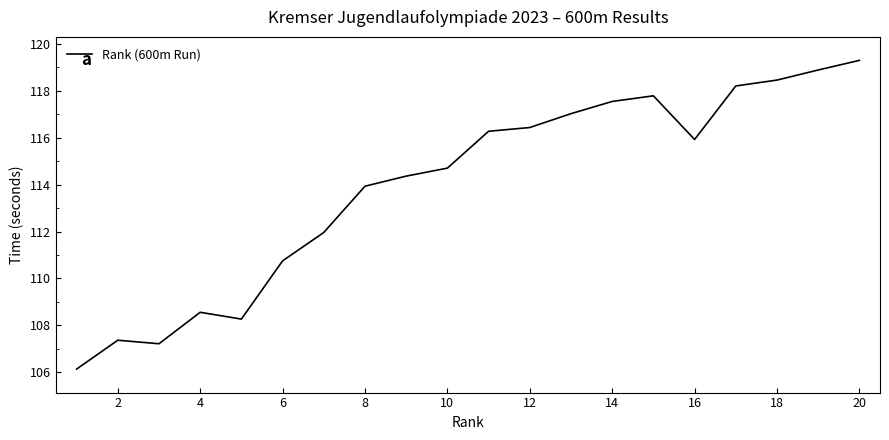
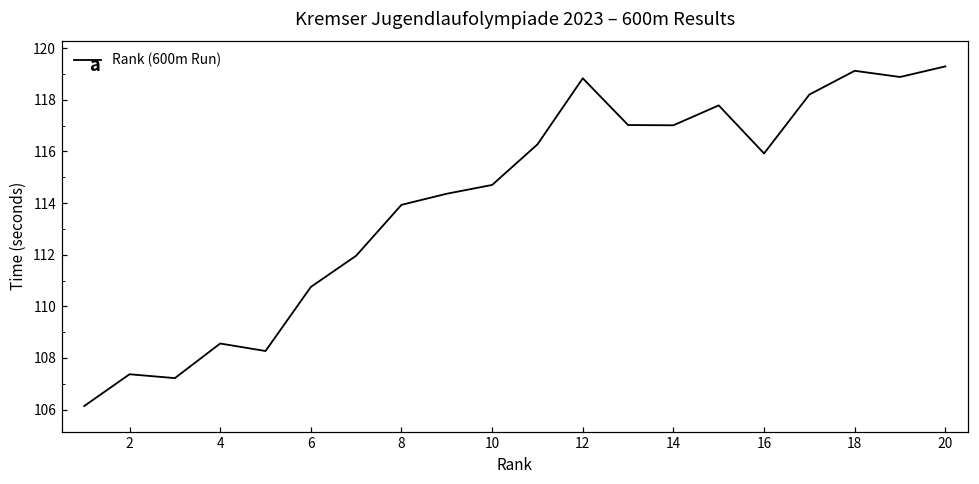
12: 116.4 -> 118.8
14: 117.5 -> 117.0
18: 118.5 -> 119.1
